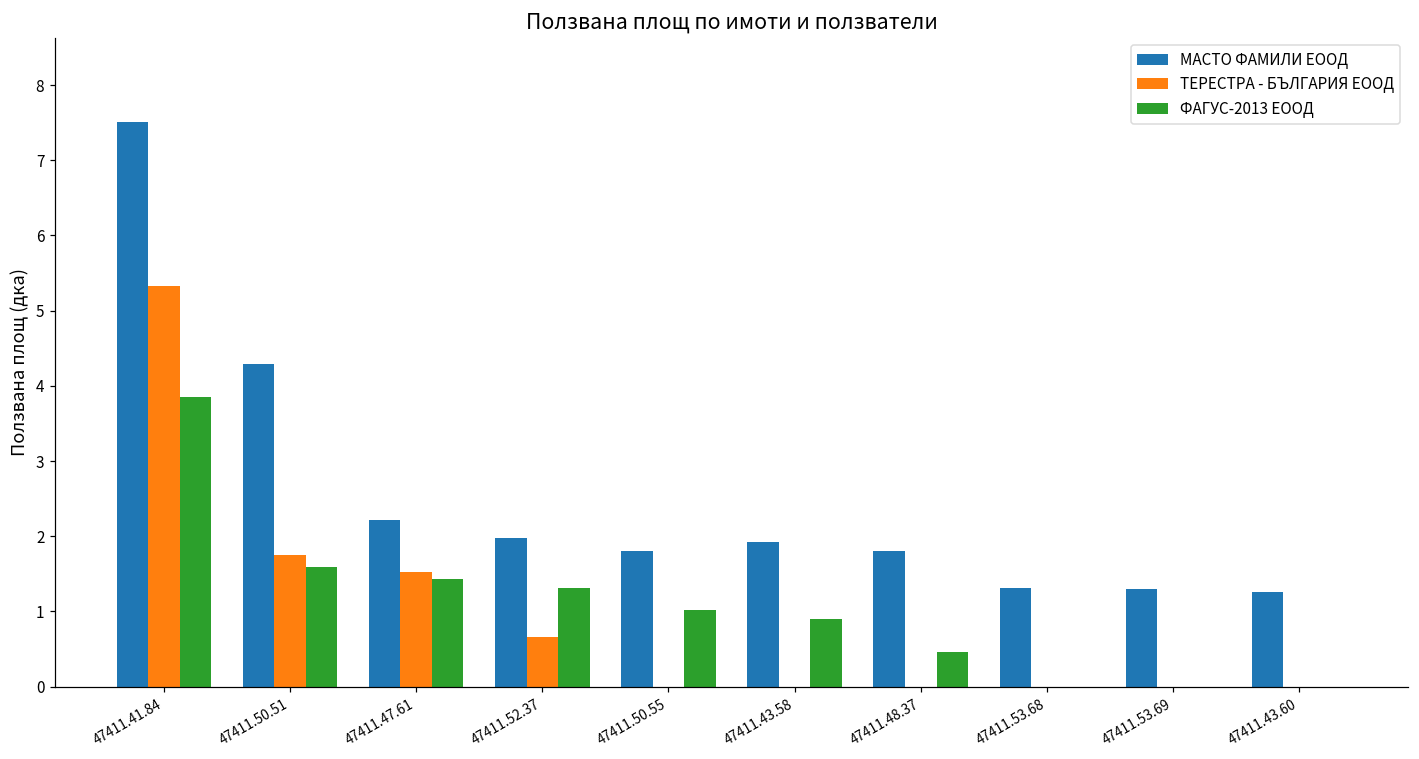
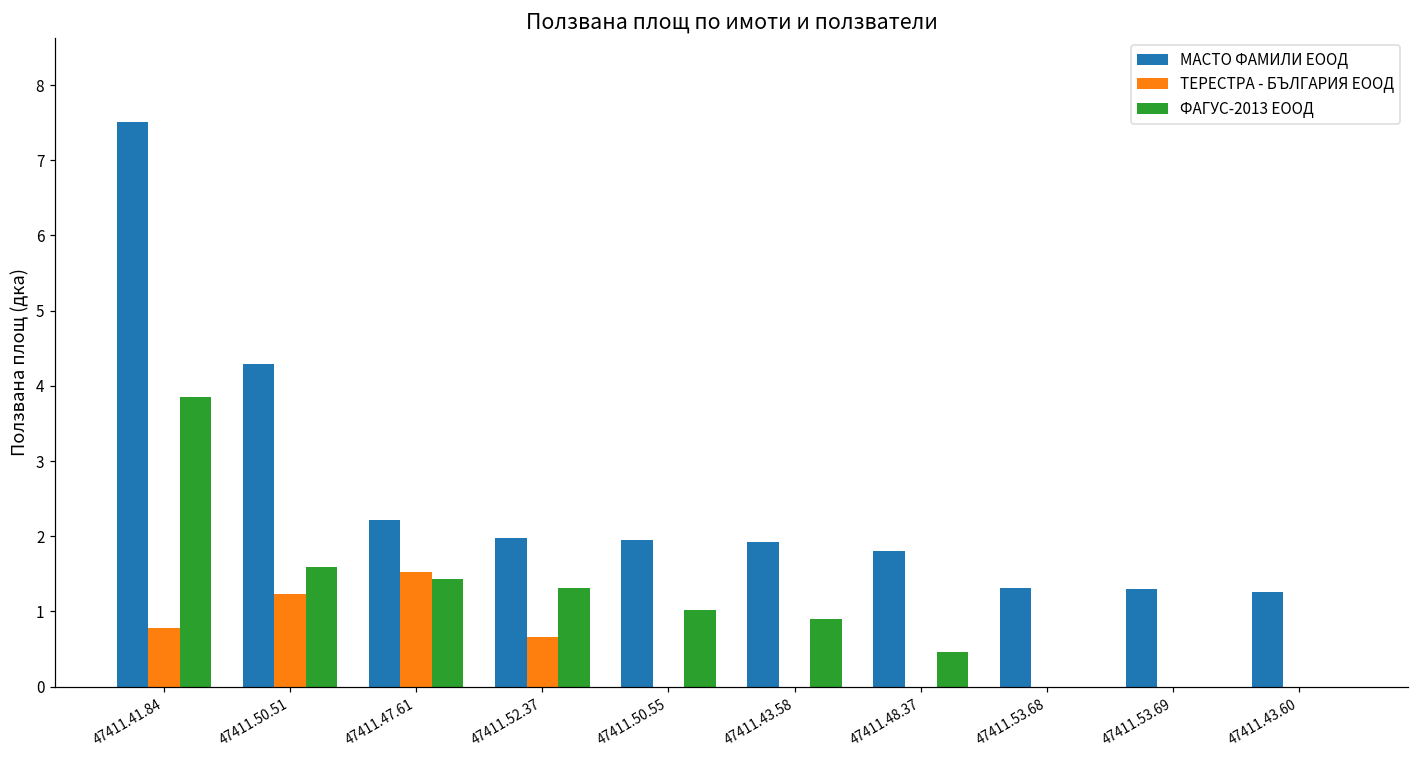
ТЕРЕСТРА - БЪЛГАРИЯ ЕООД, 47411.41.84: 5.3 -> 0.8
ТЕРЕСТРА - БЪЛГАРИЯ ЕООД, 47411.50.51: 1.8 -> 1.2
МАСТО ФАМИЛИ ЕООД, 47411.50.55: 1.8 -> 2.0
